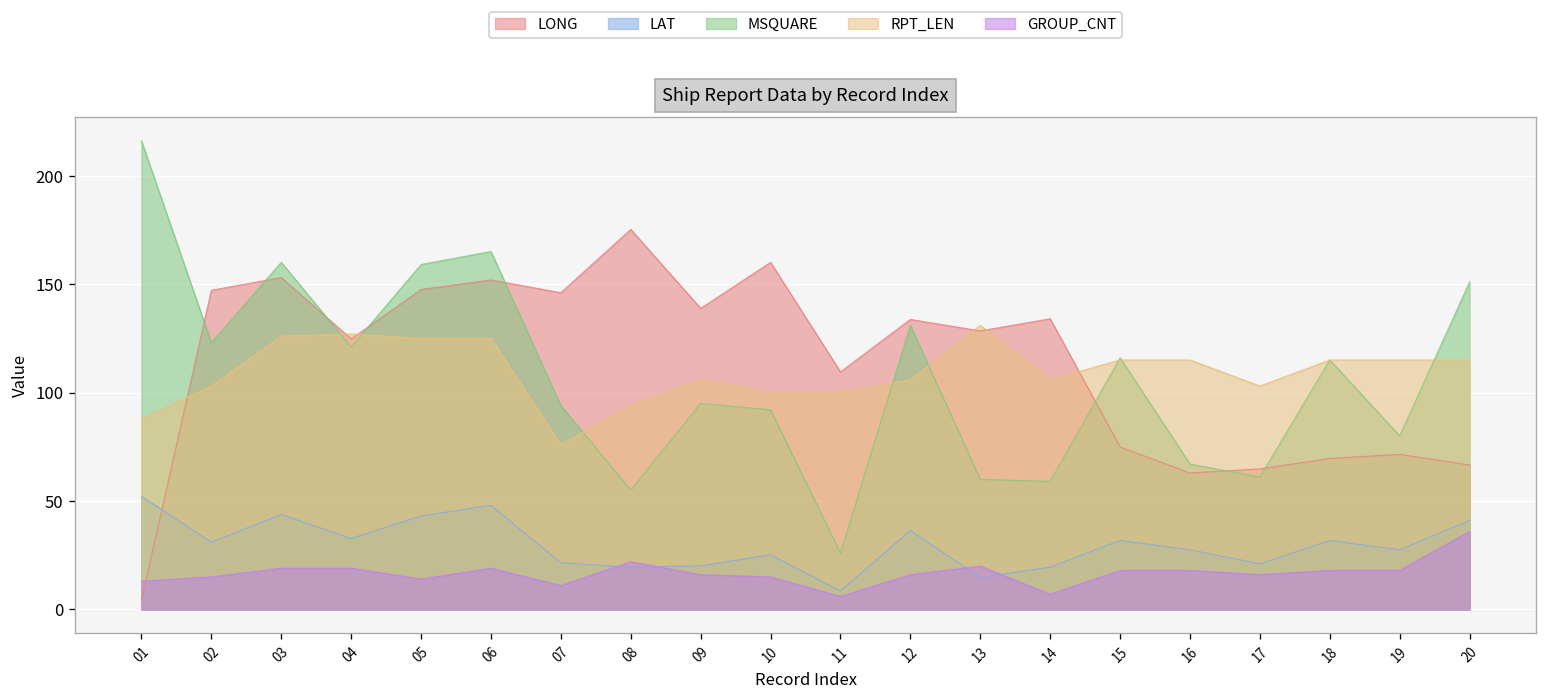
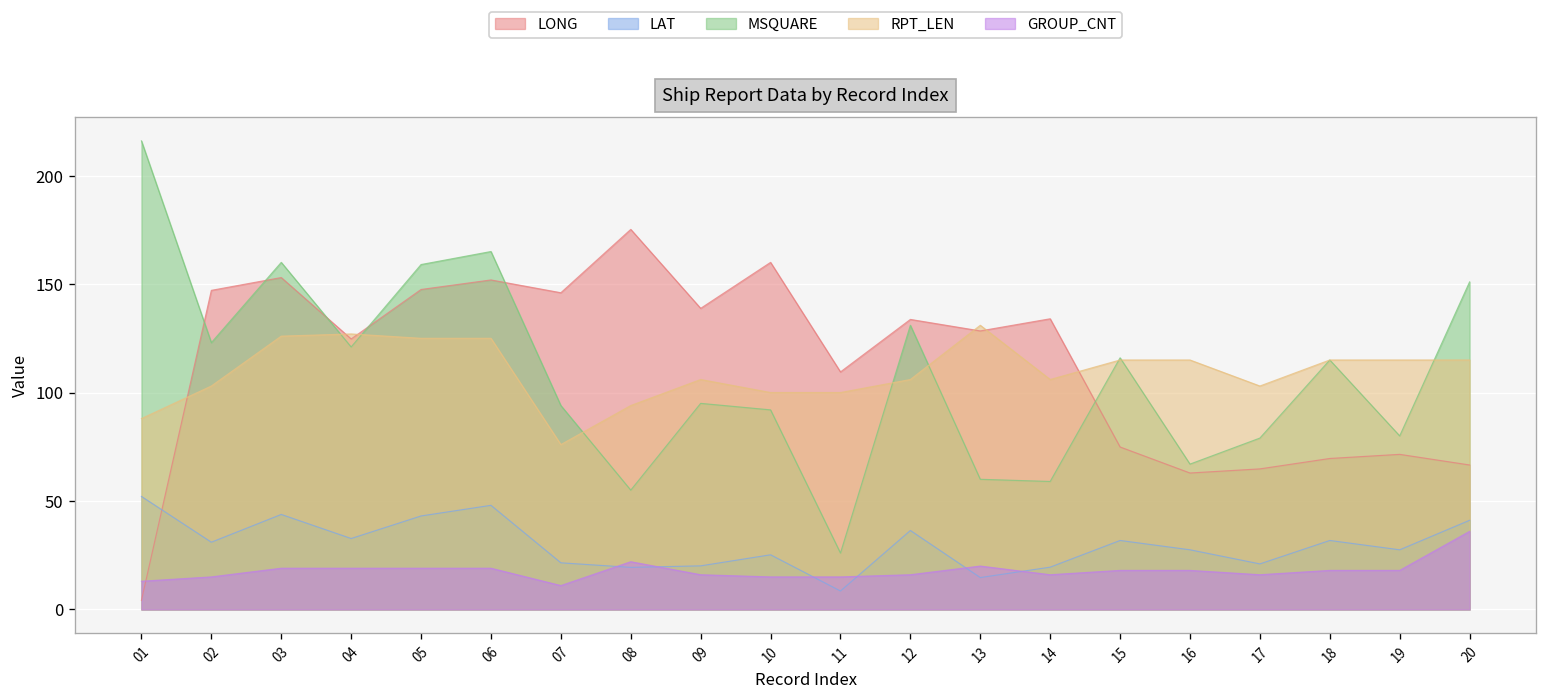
GROUP_CNT, 05: 14 -> 19
GROUP_CNT, 11: 6 -> 15
GROUP_CNT, 14: 7 -> 16
MSQUARE, 17: 61 -> 79
